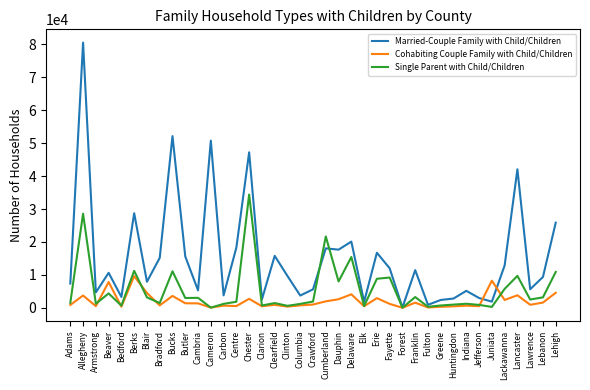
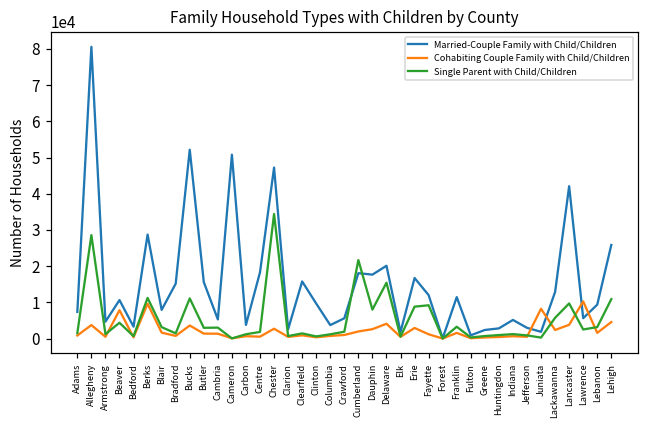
Cohabiting Couple Family with Child/Children, Blair: 5000 -> 2000
Cohabiting Couple Family with Child/Children, Lawrence: 1000 -> 10000
